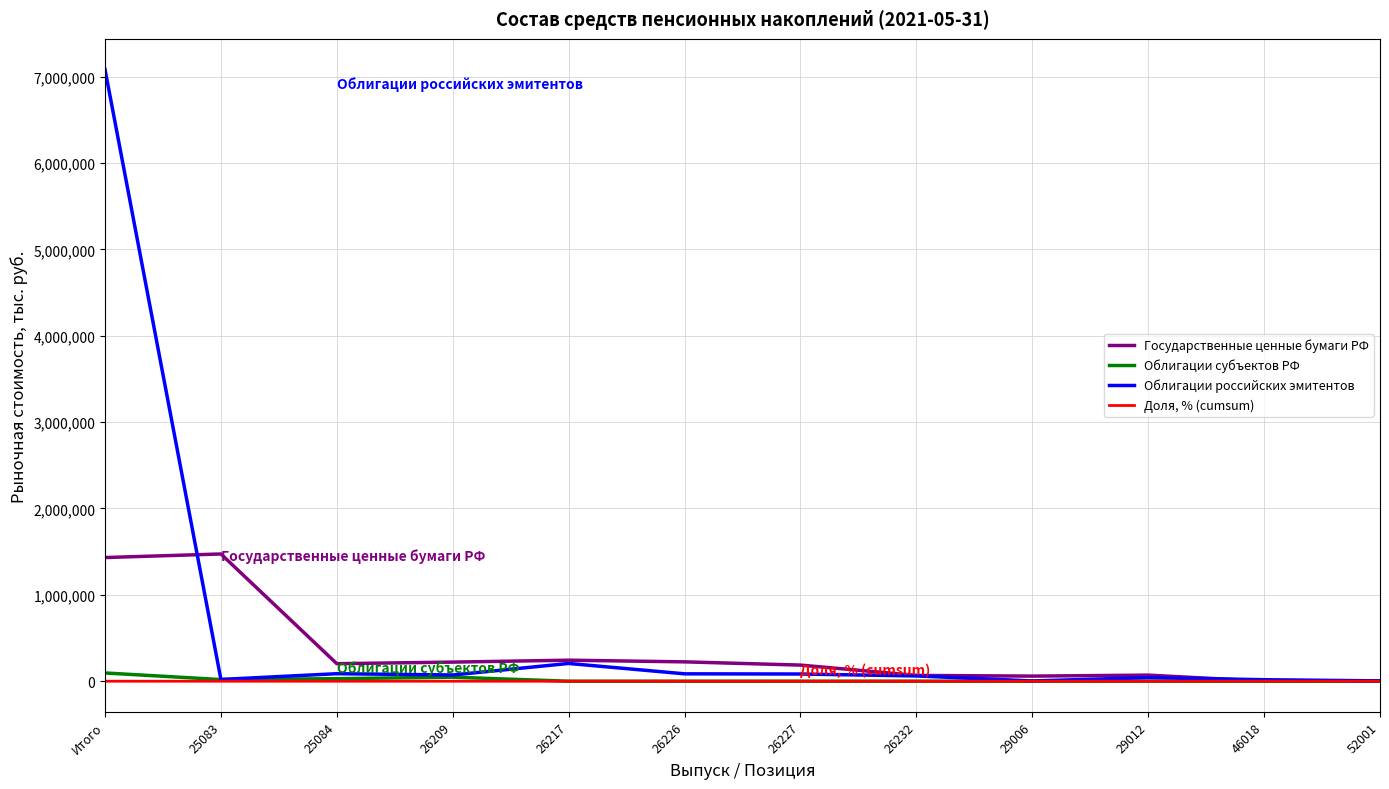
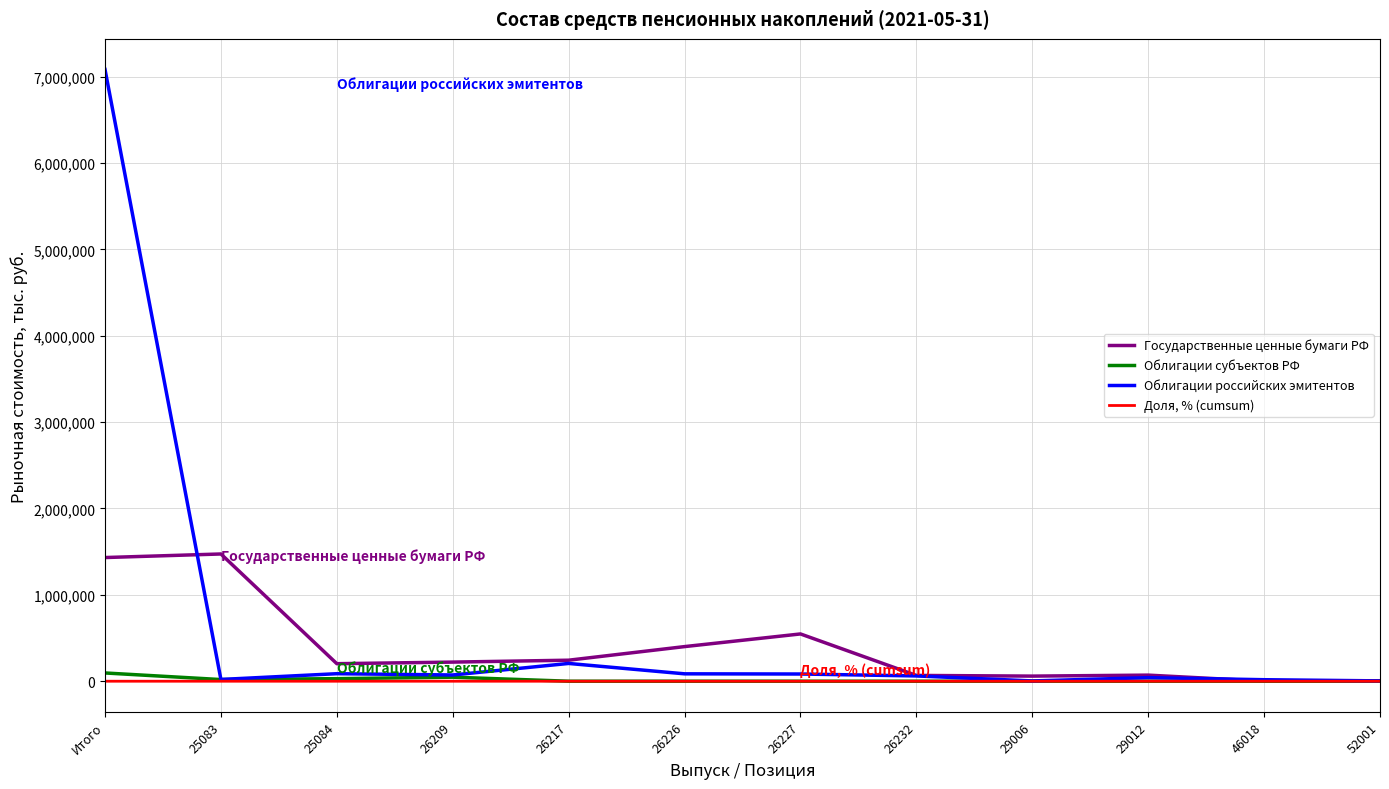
Государственные ценные бумаги РФ, 26226: 200,000 -> 400,000
Государственные ценные бумаги РФ, 26227: 200,000 -> 500,000
